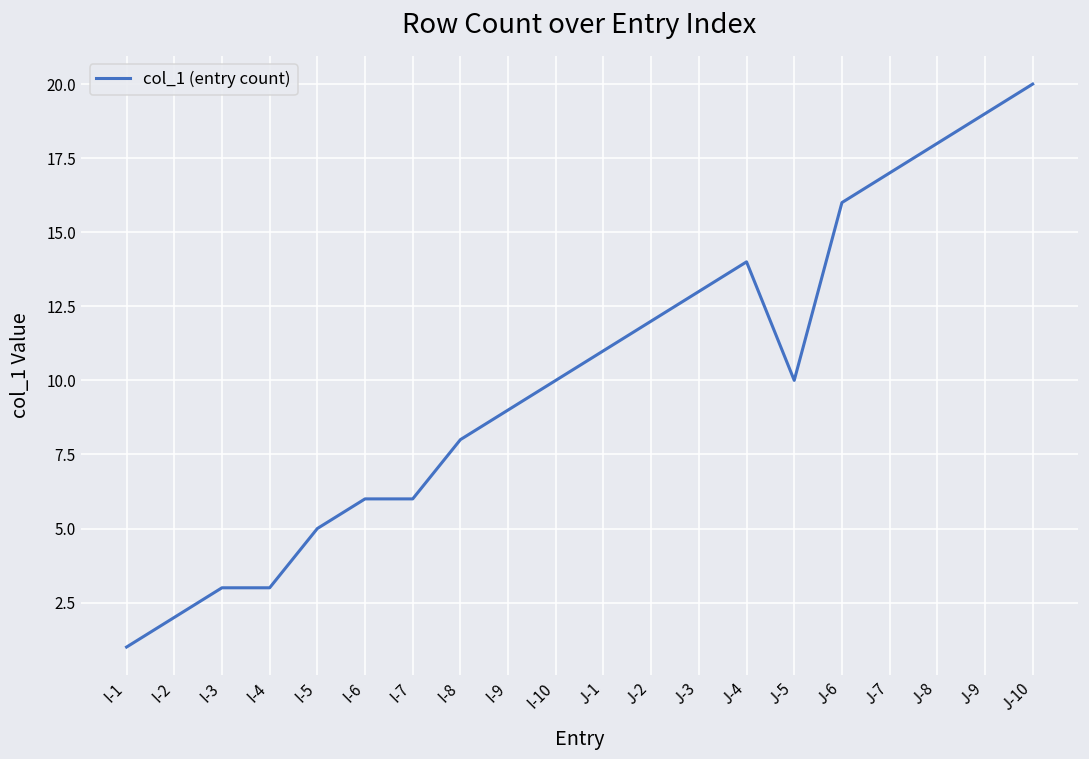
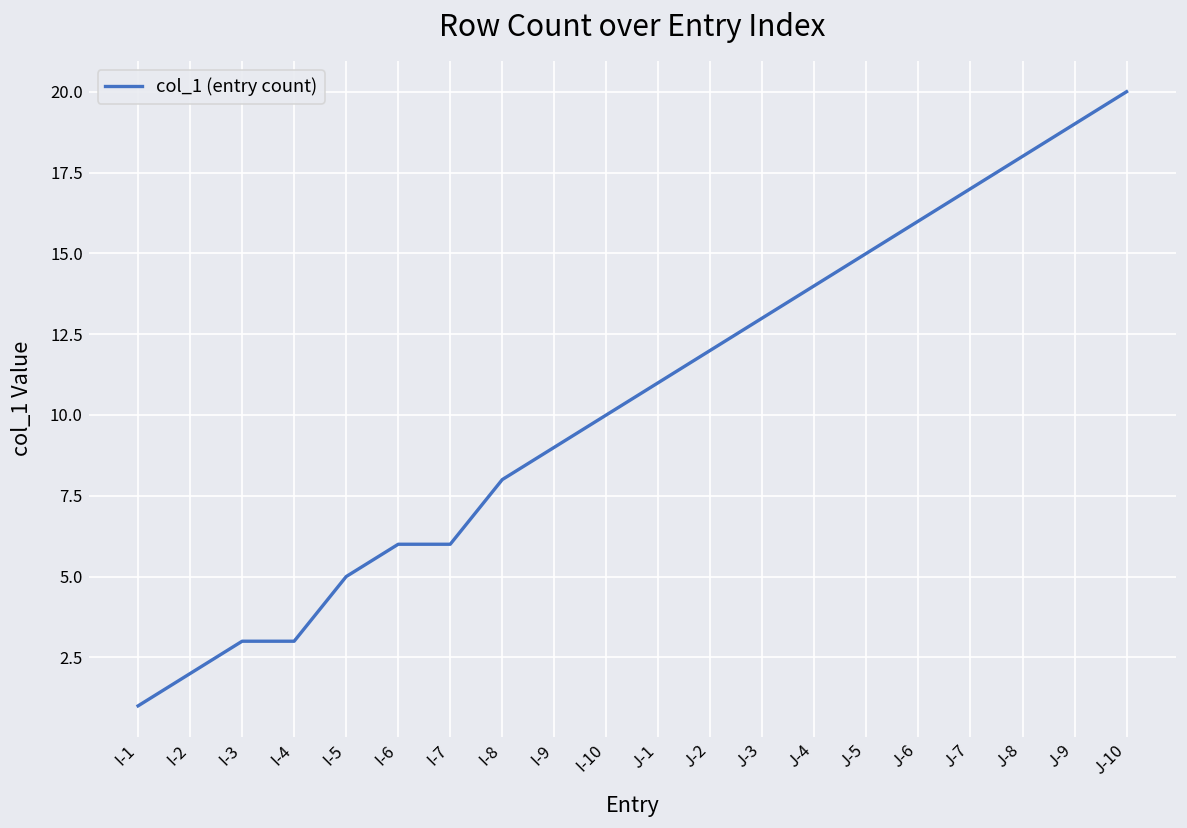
J-5: 10 -> 15
